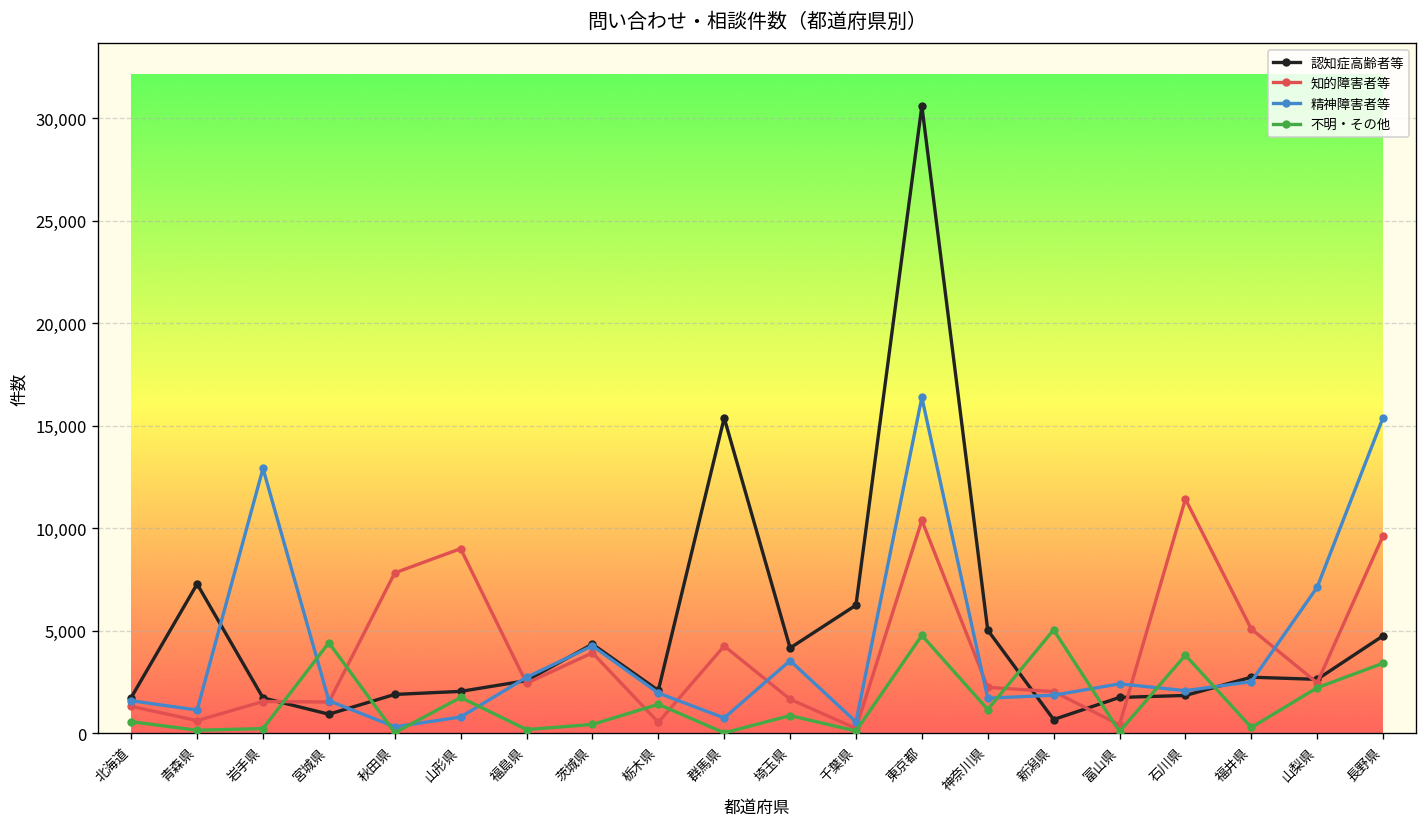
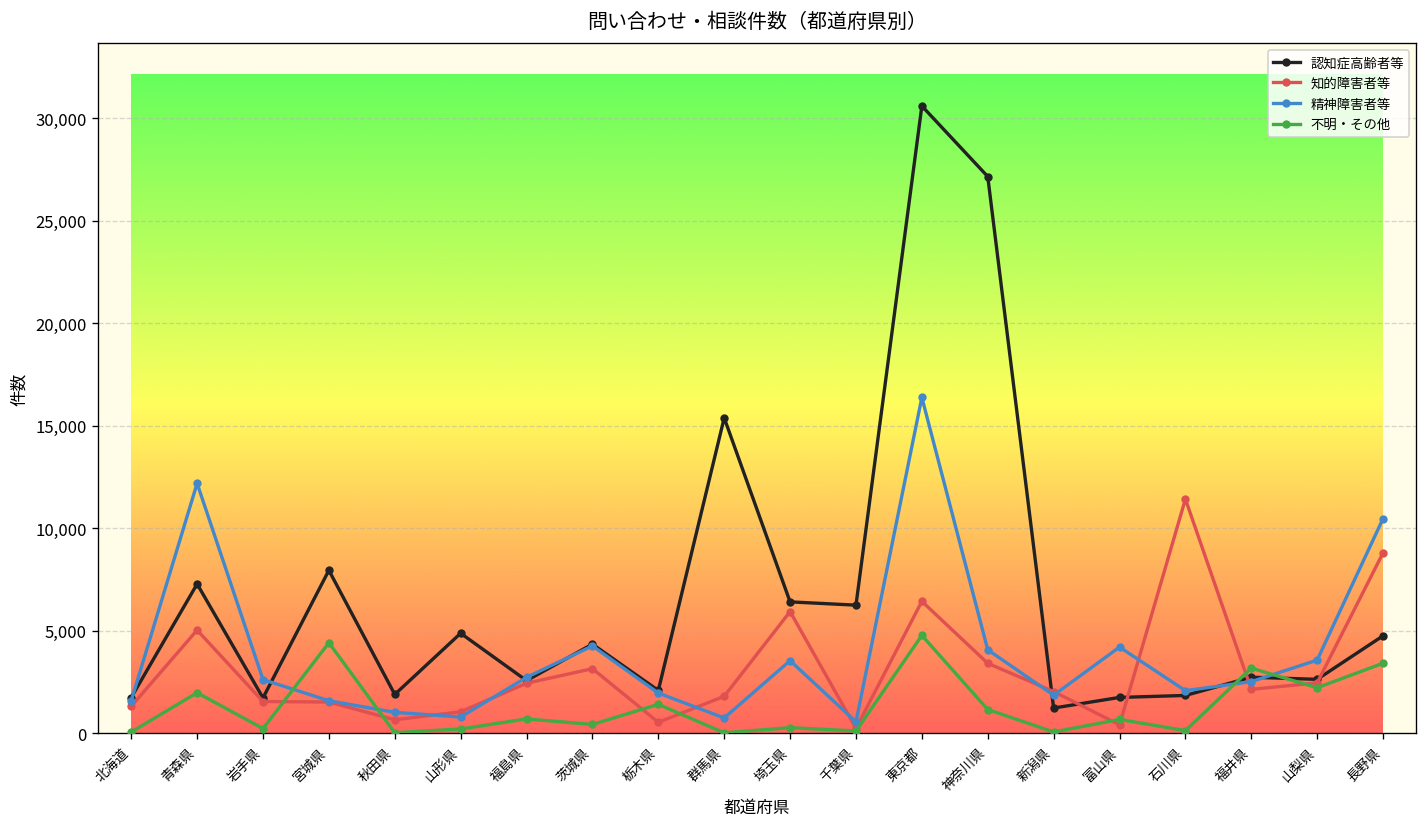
不明・その他, 北海道: 600 -> 100
知的障害者等, 青森県: 600 -> 5,000
精神障害者等, 青森県: 1,100 -> 12,200
不明・その他, 青森県: 100 -> 2,000
精神障害者等, 岩手県: 12,900 -> 2,600
認知症高齢者等, 宮城県: 900 -> 7,900
知的障害者等, 秋田県: 7,800 -> 700
精神障害者等, 秋田県: 300 -> 1,000
認知症高齢者等, 山形県: 2,000 -> 4,900
知的障害者等, 山形県: 9,000 -> 1,000
不明・その他, 山形県: 1,700 -> 200
不明・その他, 福島県: 200 -> 700
知的障害者等, 茨城県: 3,900 -> 3,100
知的障害者等, 群馬県: 4,300 -> 1,800
認知症高齢者等, 埼玉県: 4,200 -> 6,400
知的障害者等, 埼玉県: 1,700 -> 5,900
不明・その他, 埼玉県: 900 -> 300
知的障害者等, 東京都: 10,400 -> 6,400
認知症高齢者等, 神奈川県: 5,000 -> 27,200
知的障害者等, 神奈川県: 2,200 -> 3,400
精神障害者等, 神奈川県: 1,700 -> 4,100
認知症高齢者等, 新潟県: 700 -> 1,200
不明・その他, 新潟県: 5,000 -> 100
精神障害者等, 富山県: 2,400 -> 4,200
不明・その他, 富山県: 100 -> 700
不明・その他, 石川県: 3,800 -> 100
知的障害者等, 福井県: 5,100 -> 2,100
不明・その他, 福井県: 300 -> 3,200
精神障害者等, 山梨県: 7,100 -> 3,600
知的障害者等, 長野県: 9,600 -> 8,800
精神障害者等, 長野県: 15,400 -> 10,500
